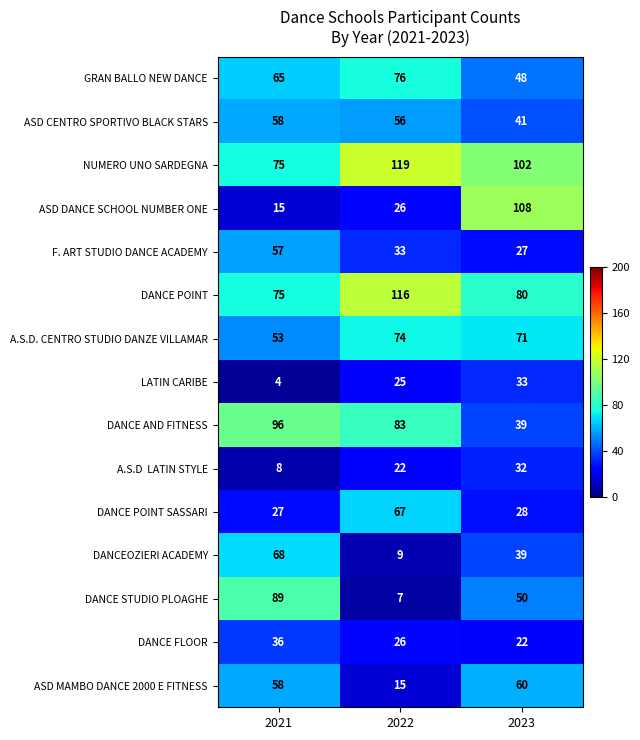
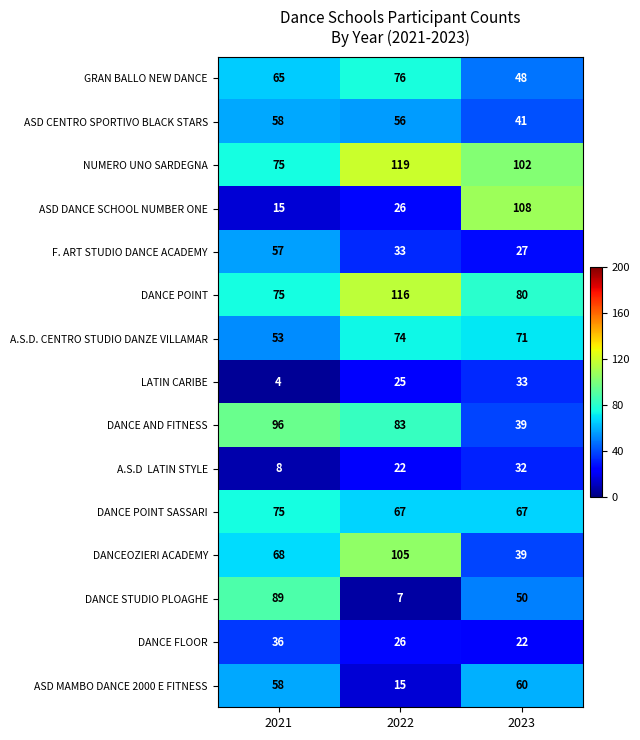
DANCE POINT SASSARI, 2021: 27 -> 75
DANCE POINT SASSARI, 2023: 28 -> 67
DANCEOZIERI ACADEMY, 2022: 9 -> 105
